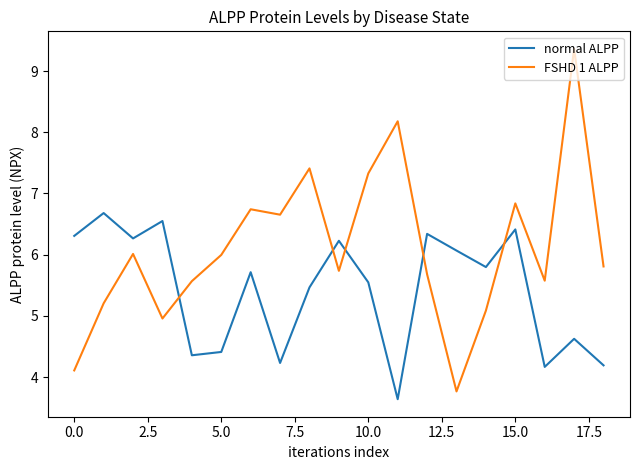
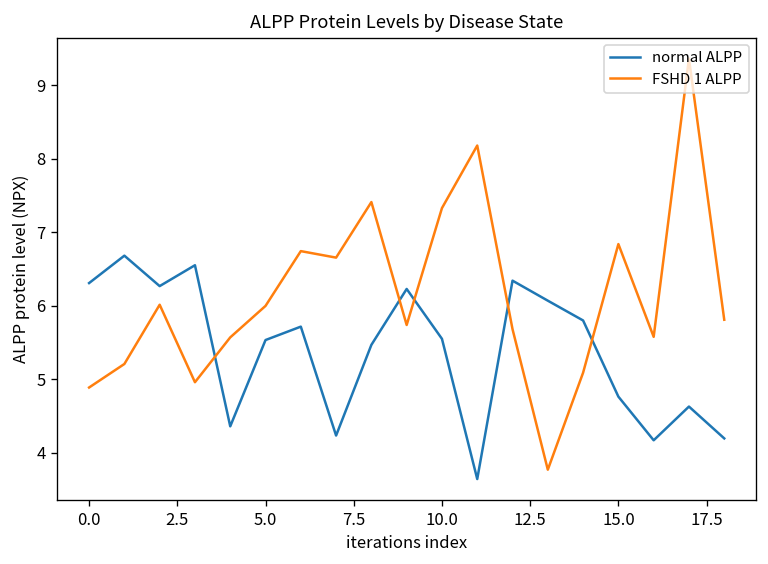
FSHD 1 ALPP, 0.0: 4.1 -> 4.9
normal ALPP, 5.0: 4.4 -> 5.5
normal ALPP, 15.0: 6.4 -> 4.8
